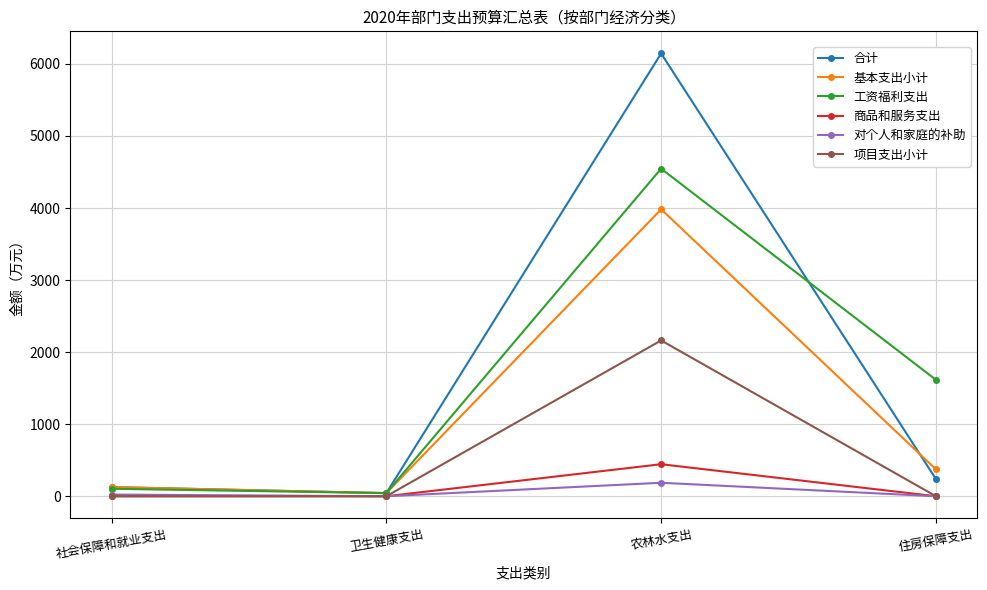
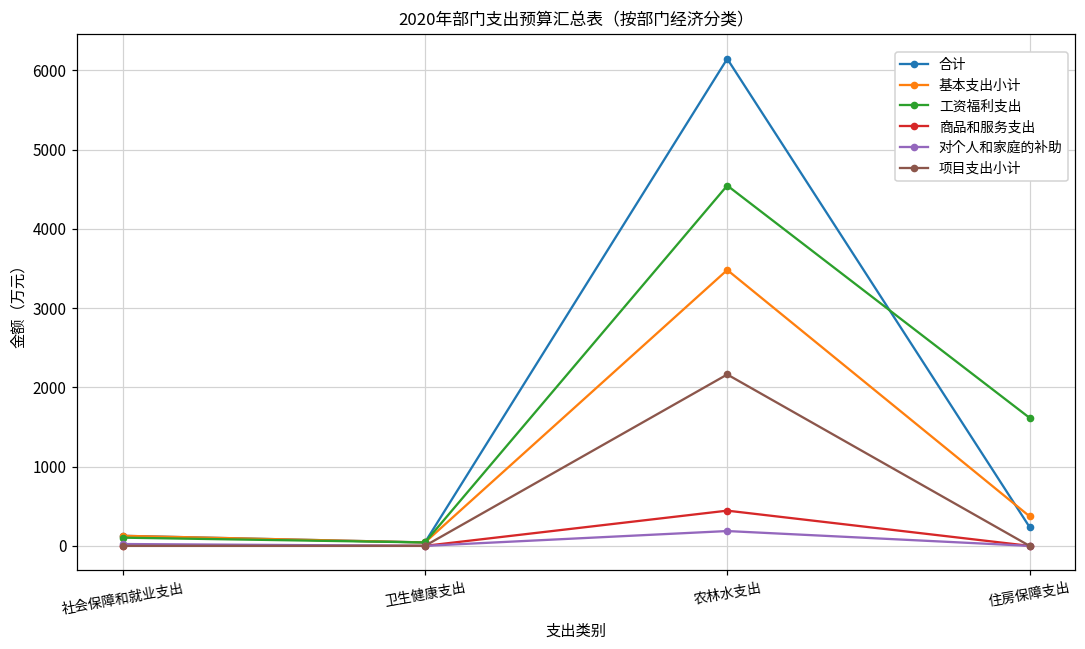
基本支出小计, 农林水支出: 4000 -> 3500
